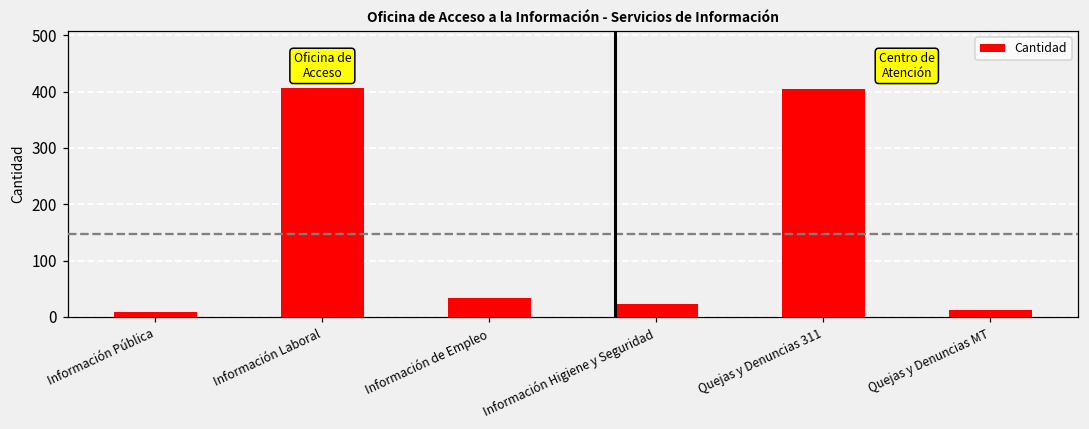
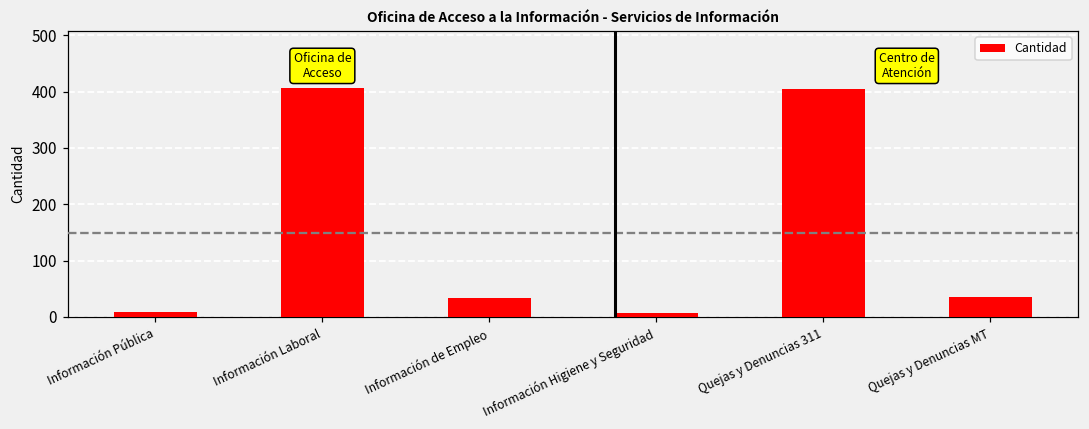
Información Higiene y Seguridad: 20 -> 10
Quejas y Denuncias MT: 10 -> 40
